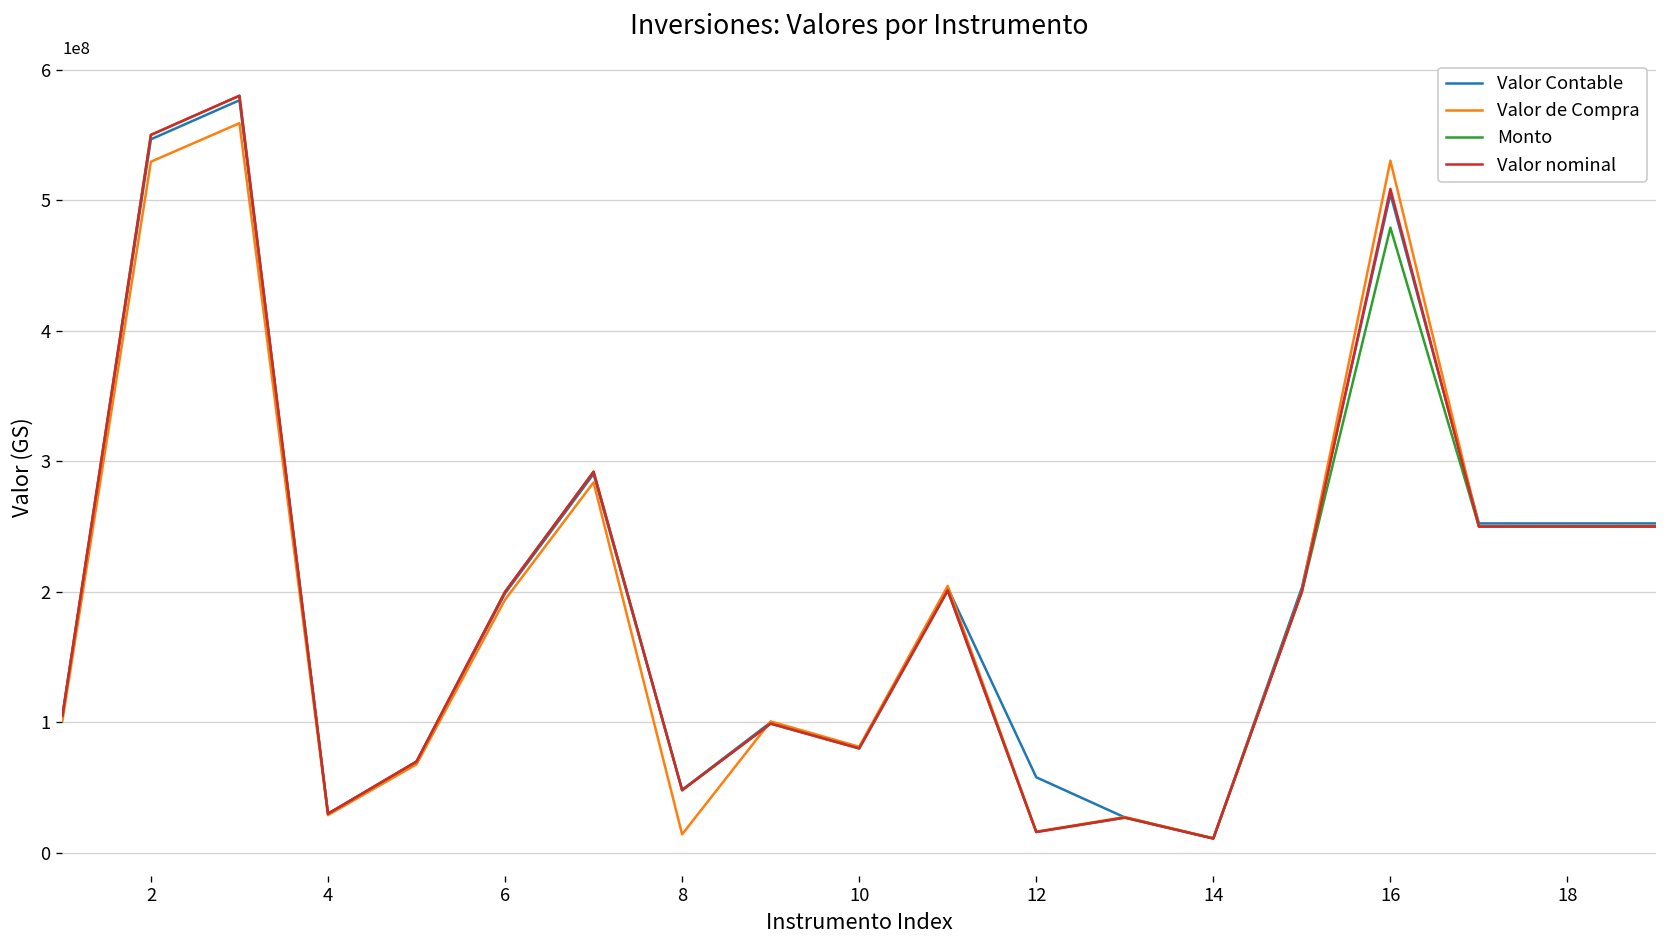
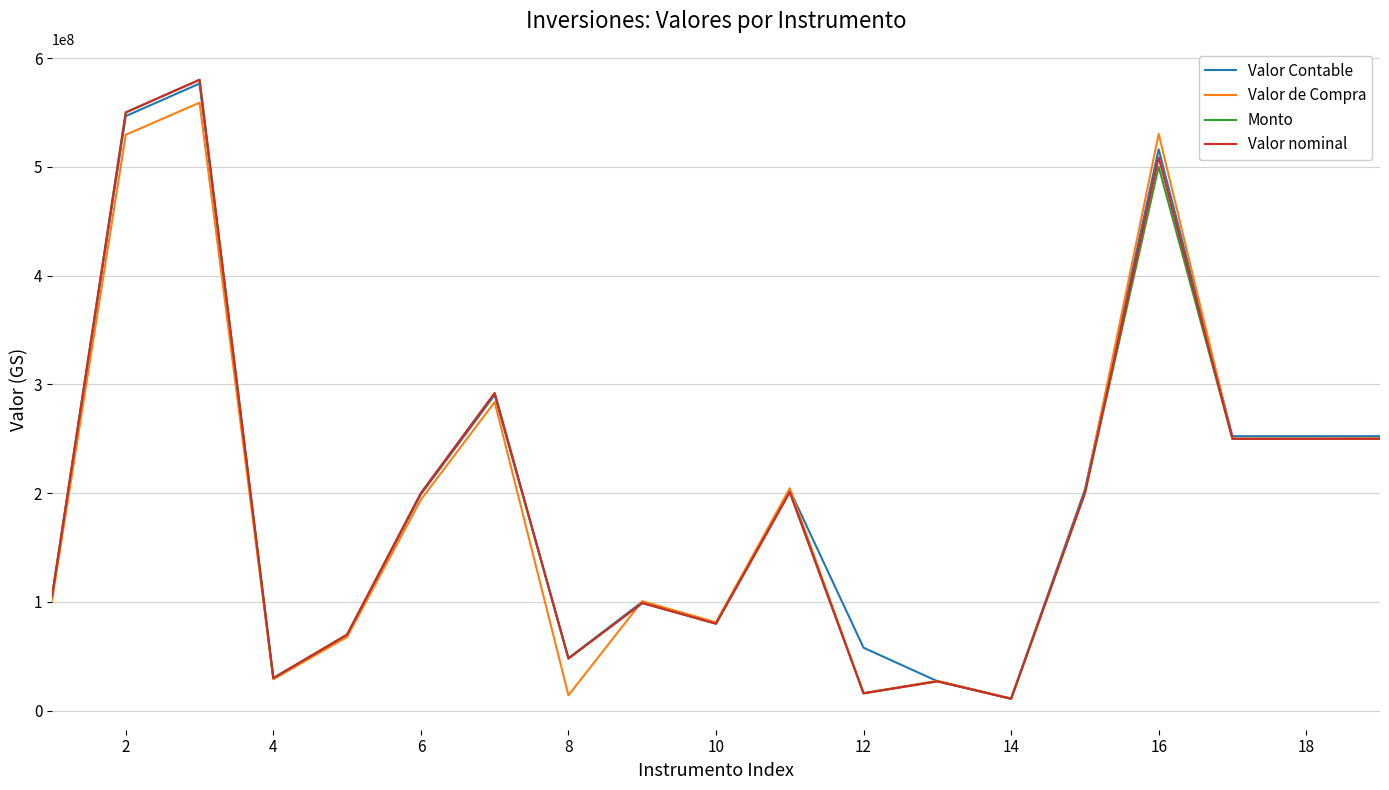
Valor Contable, 16: 505000000 -> 516000000
Monto, 16: 479000000 -> 500000000
